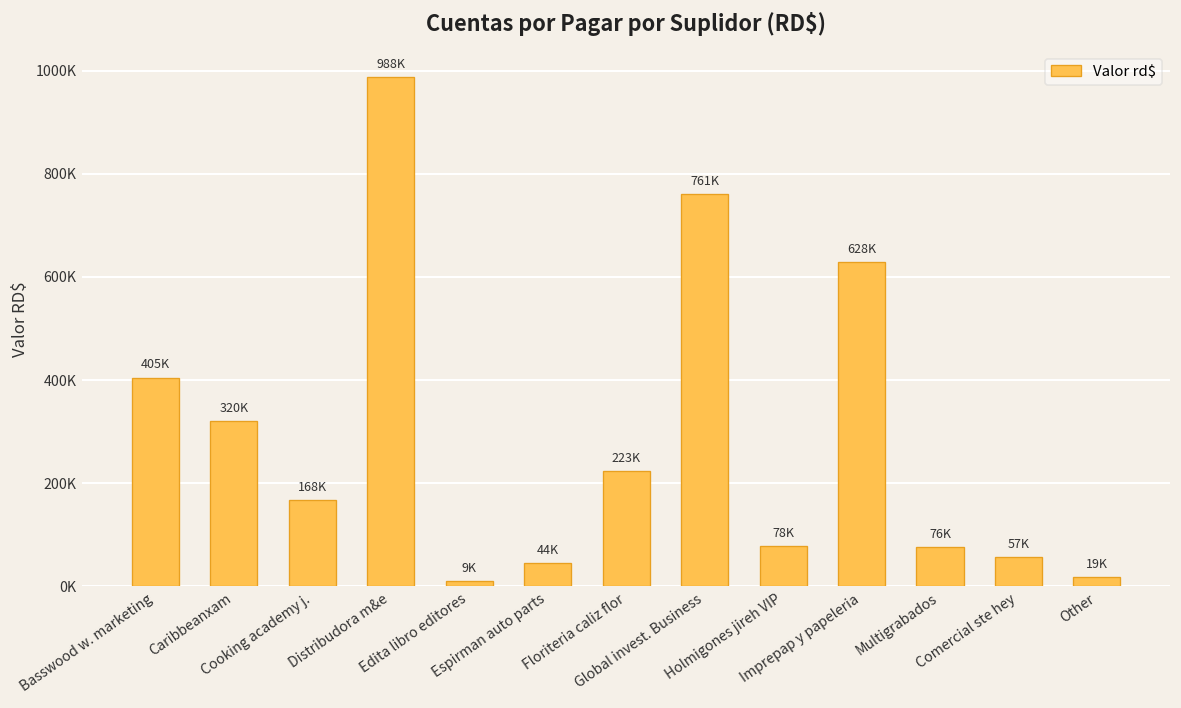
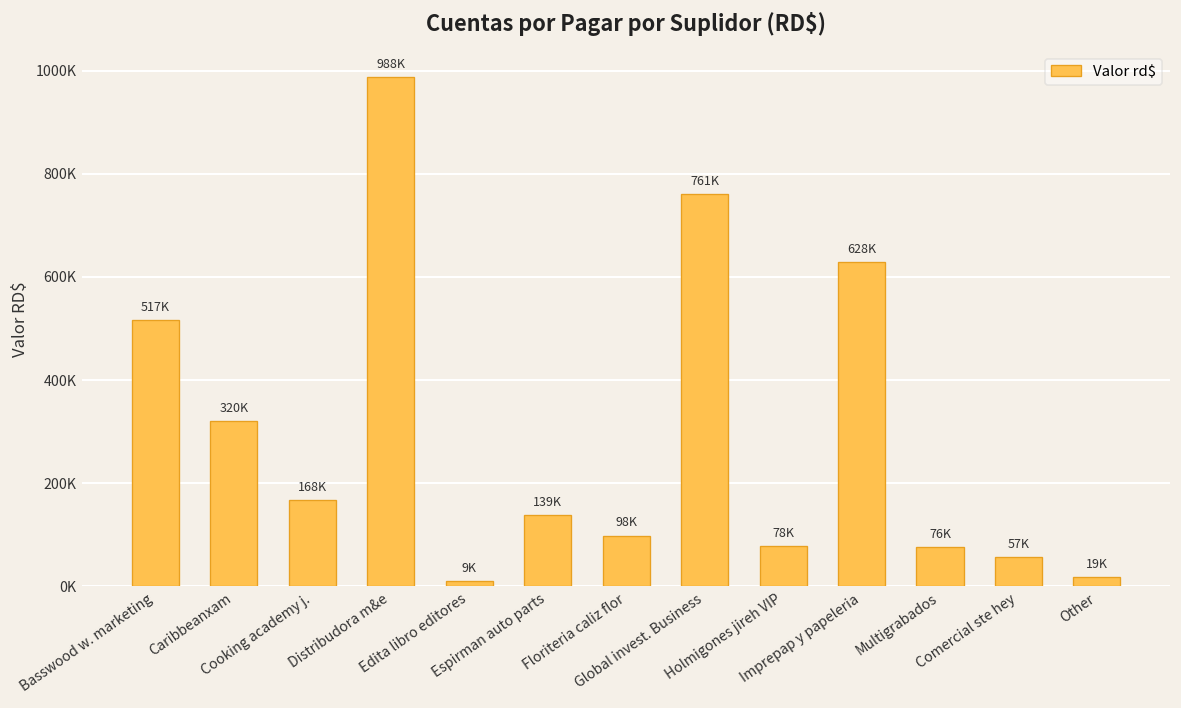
Basswood w. marketing: 405K -> 517K
Espirman auto parts: 44K -> 139K
Floriteria caliz flor: 223K -> 98K
